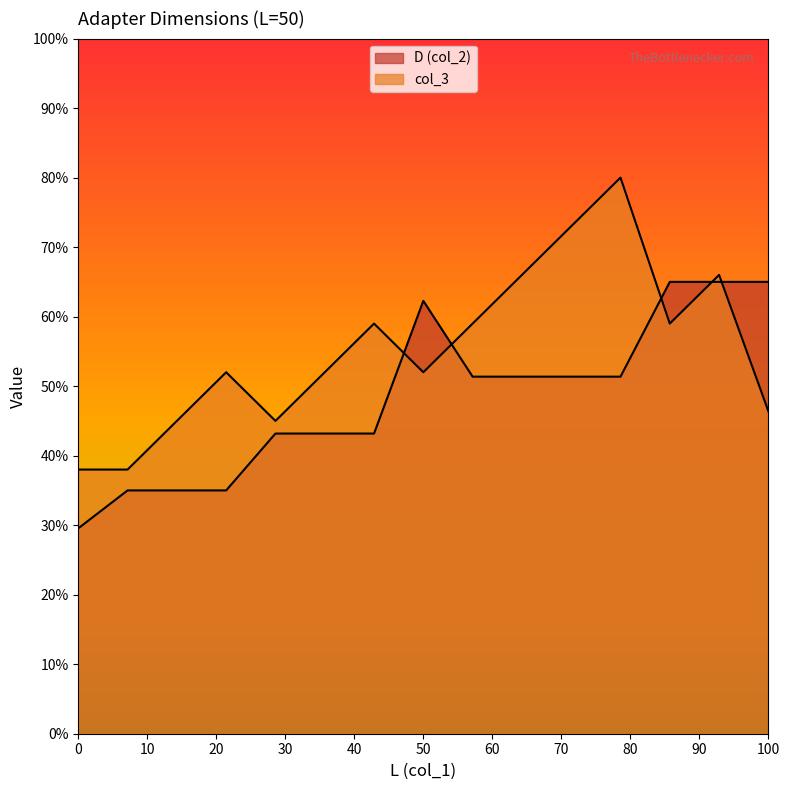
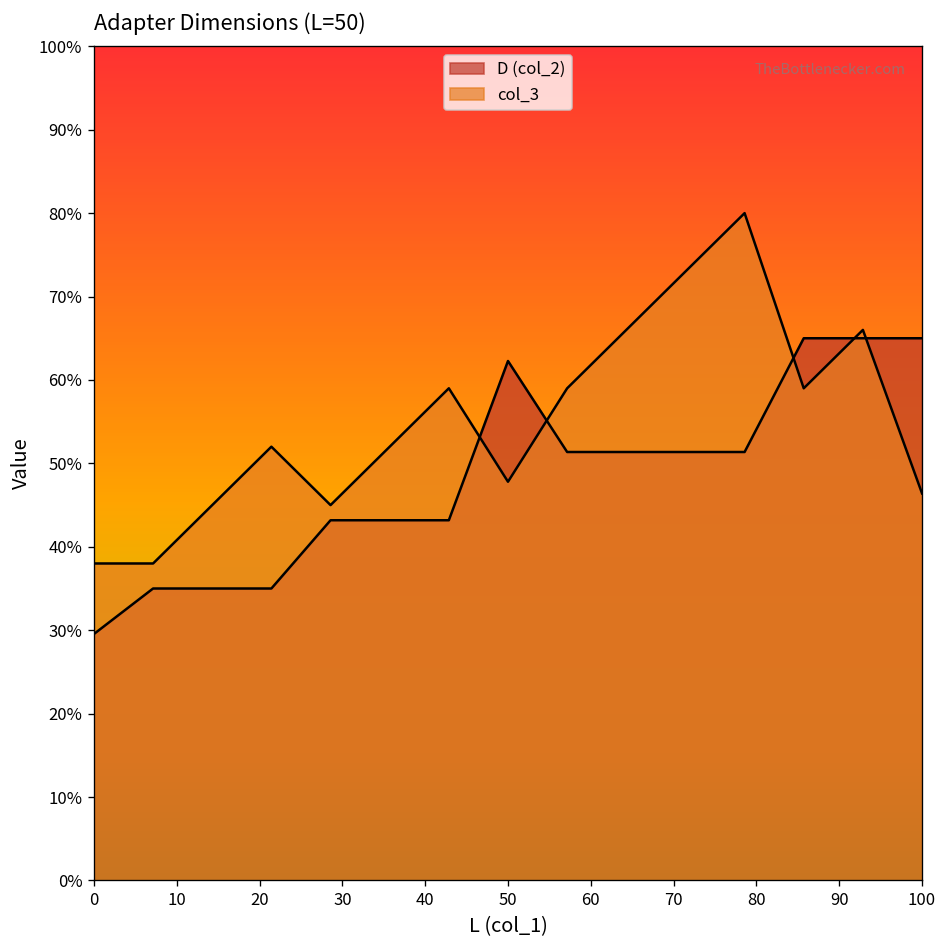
col_3, 50: 52% -> 48%
